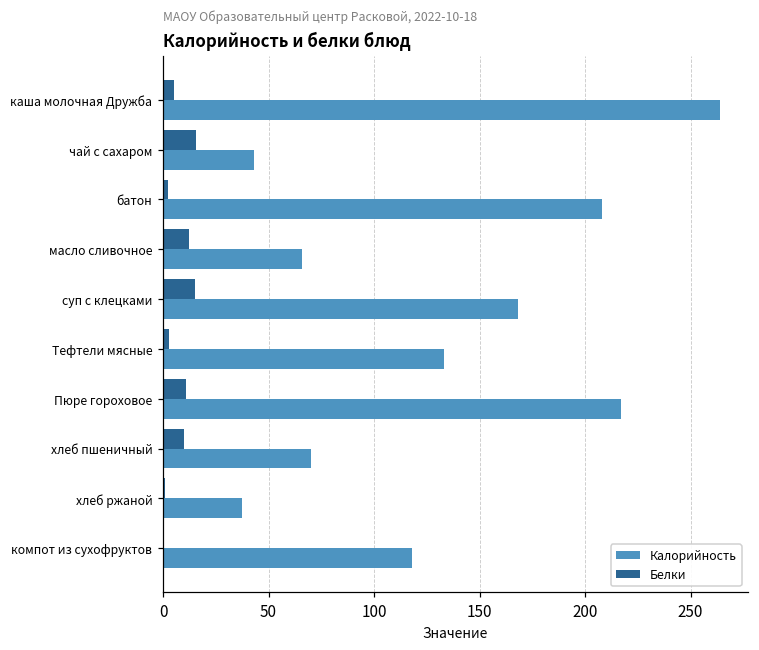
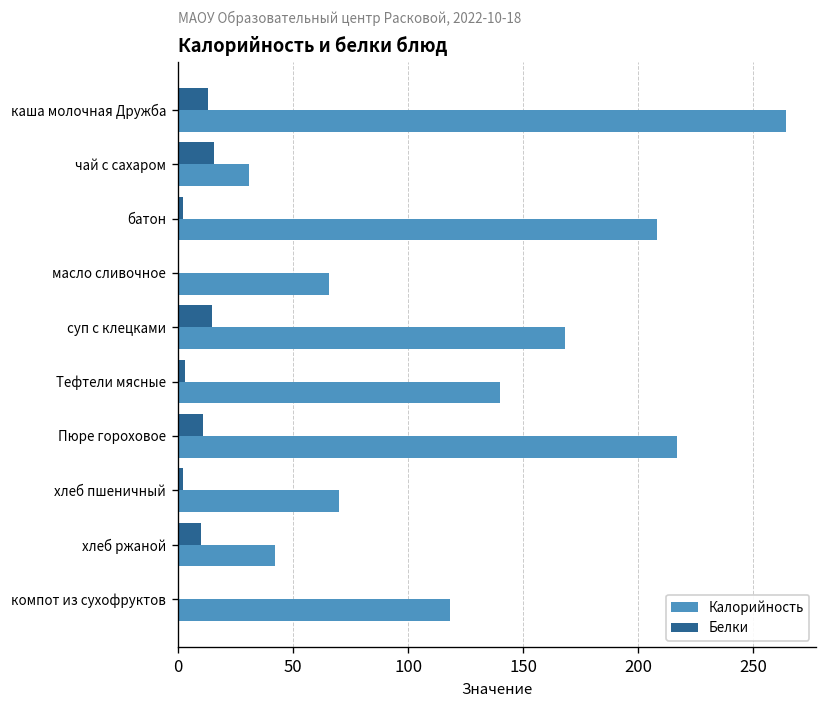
Белки, каша молочная Дружба: 5 -> 13
Калорийность, чай с сахаром: 43 -> 31
Белки, масло сливочное: 12 -> 0
Калорийность, Тефтели мясные: 133 -> 140
Белки, хлеб пшеничный: 10 -> 2
Белки, хлеб ржаной: 1 -> 10
Калорийность, хлеб ржаной: 37 -> 42
